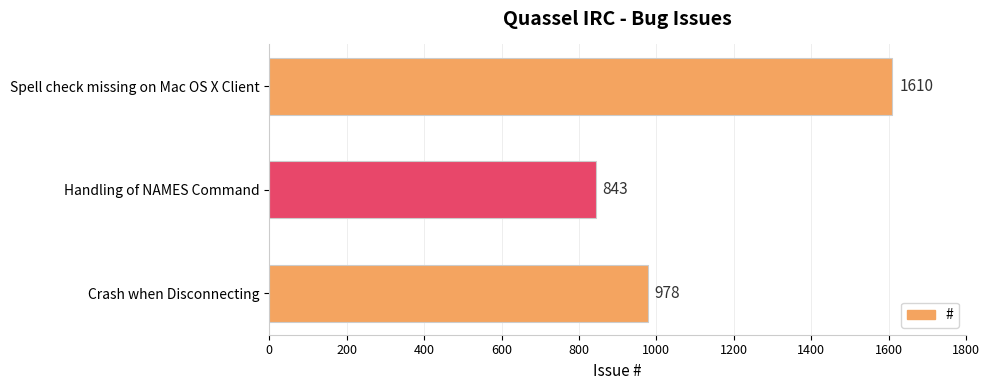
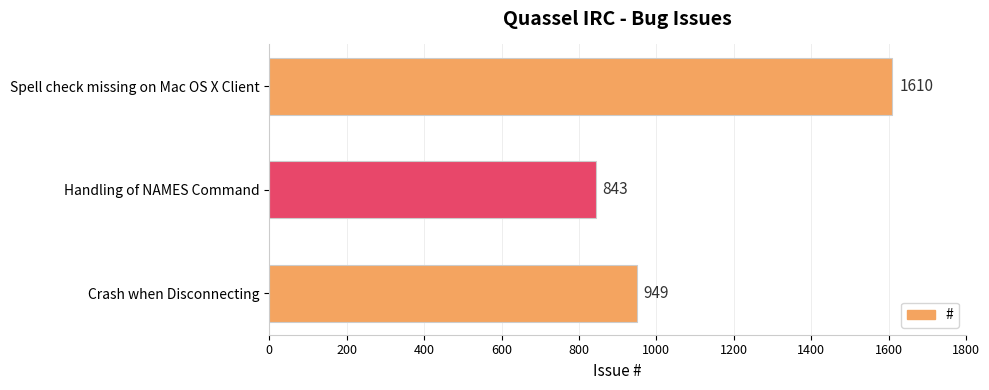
Crash when Disconnecting: 978 -> 949
